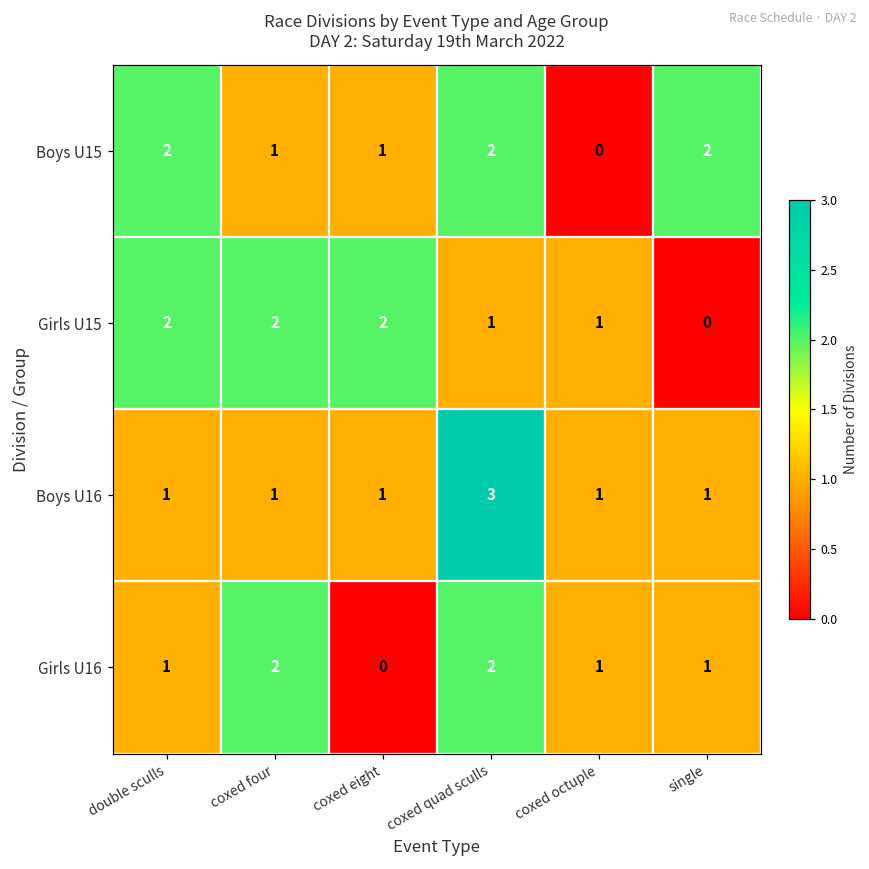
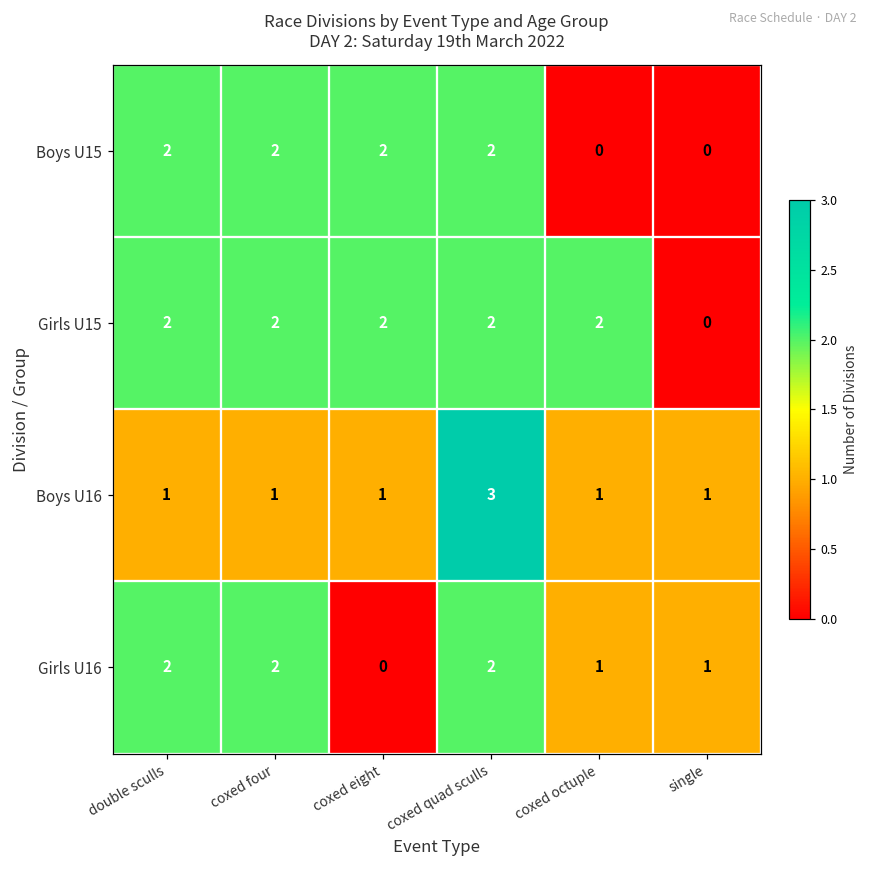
Boys U15, coxed four: 1 -> 2
Boys U15, coxed eight: 1 -> 2
Boys U15, single: 2 -> 0
Girls U15, coxed quad sculls: 1 -> 2
Girls U15, coxed octuple: 1 -> 2
Girls U16, double sculls: 1 -> 2
